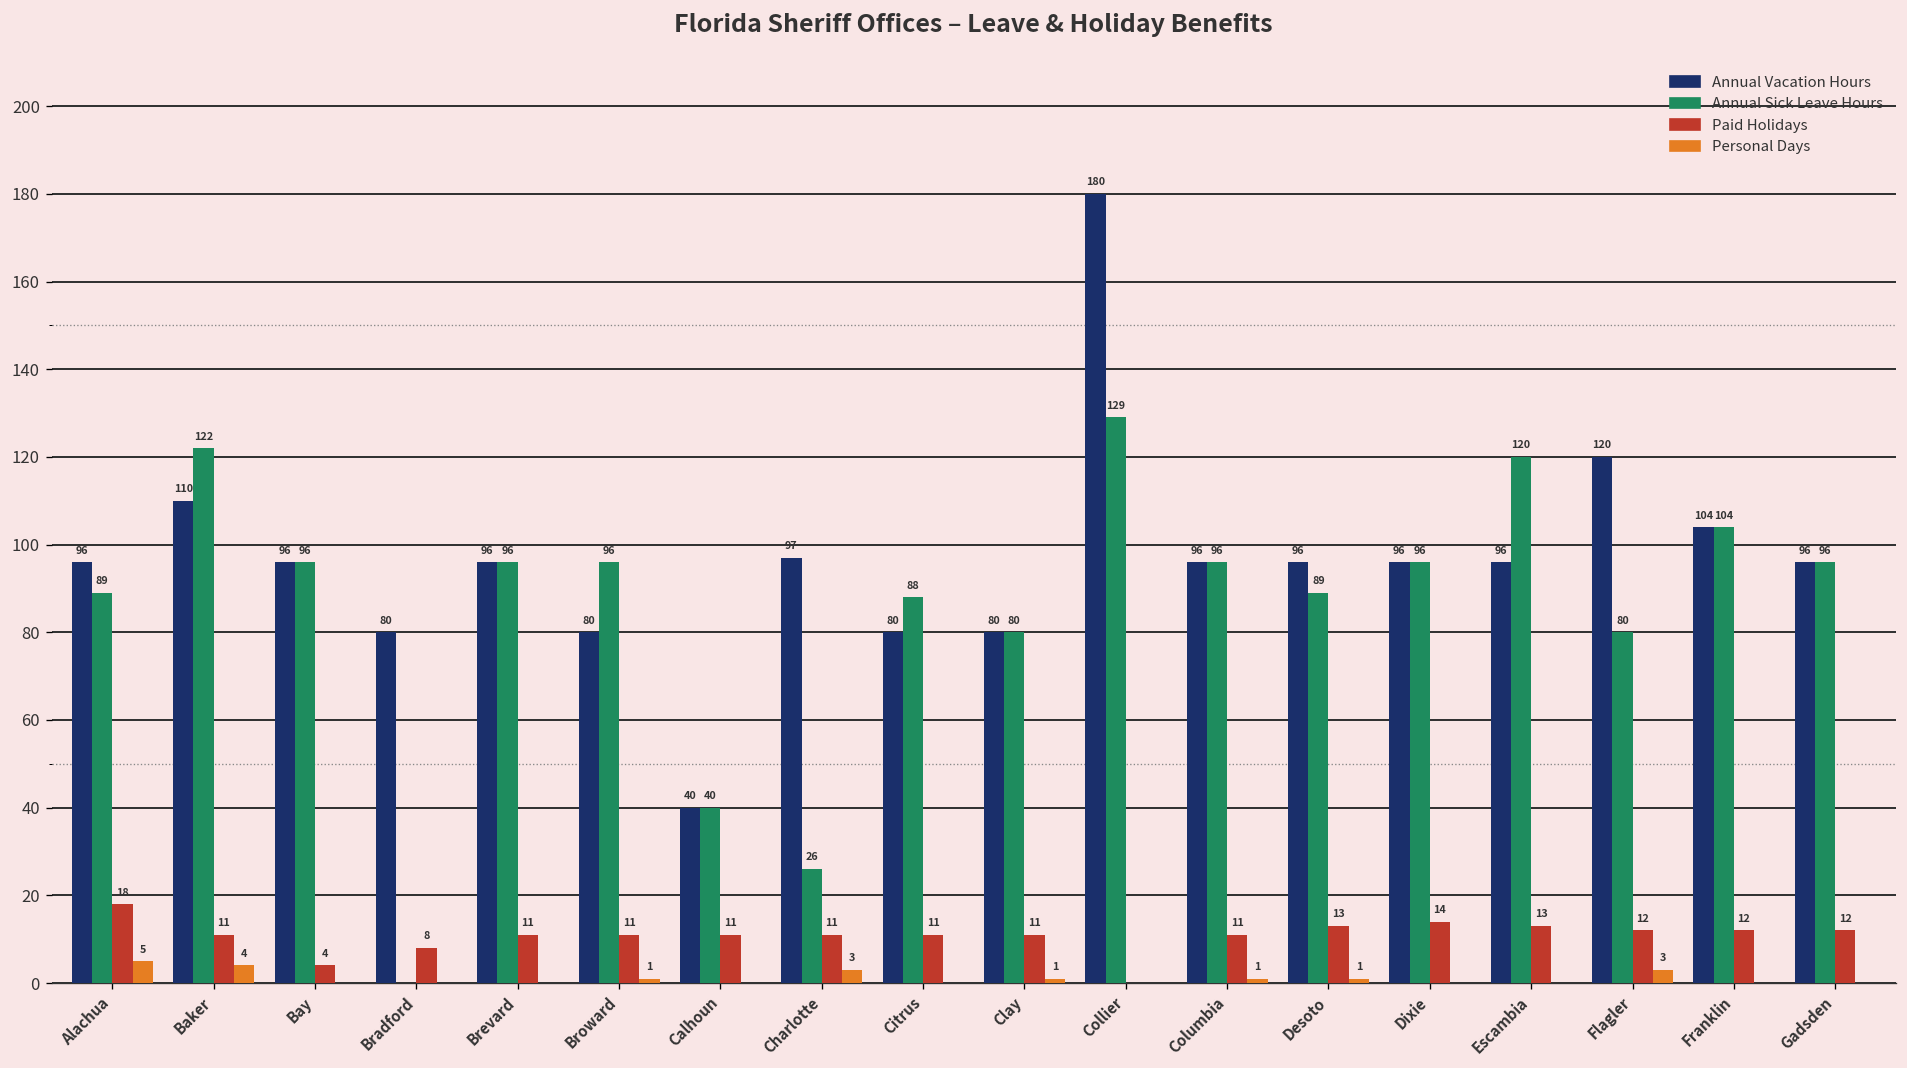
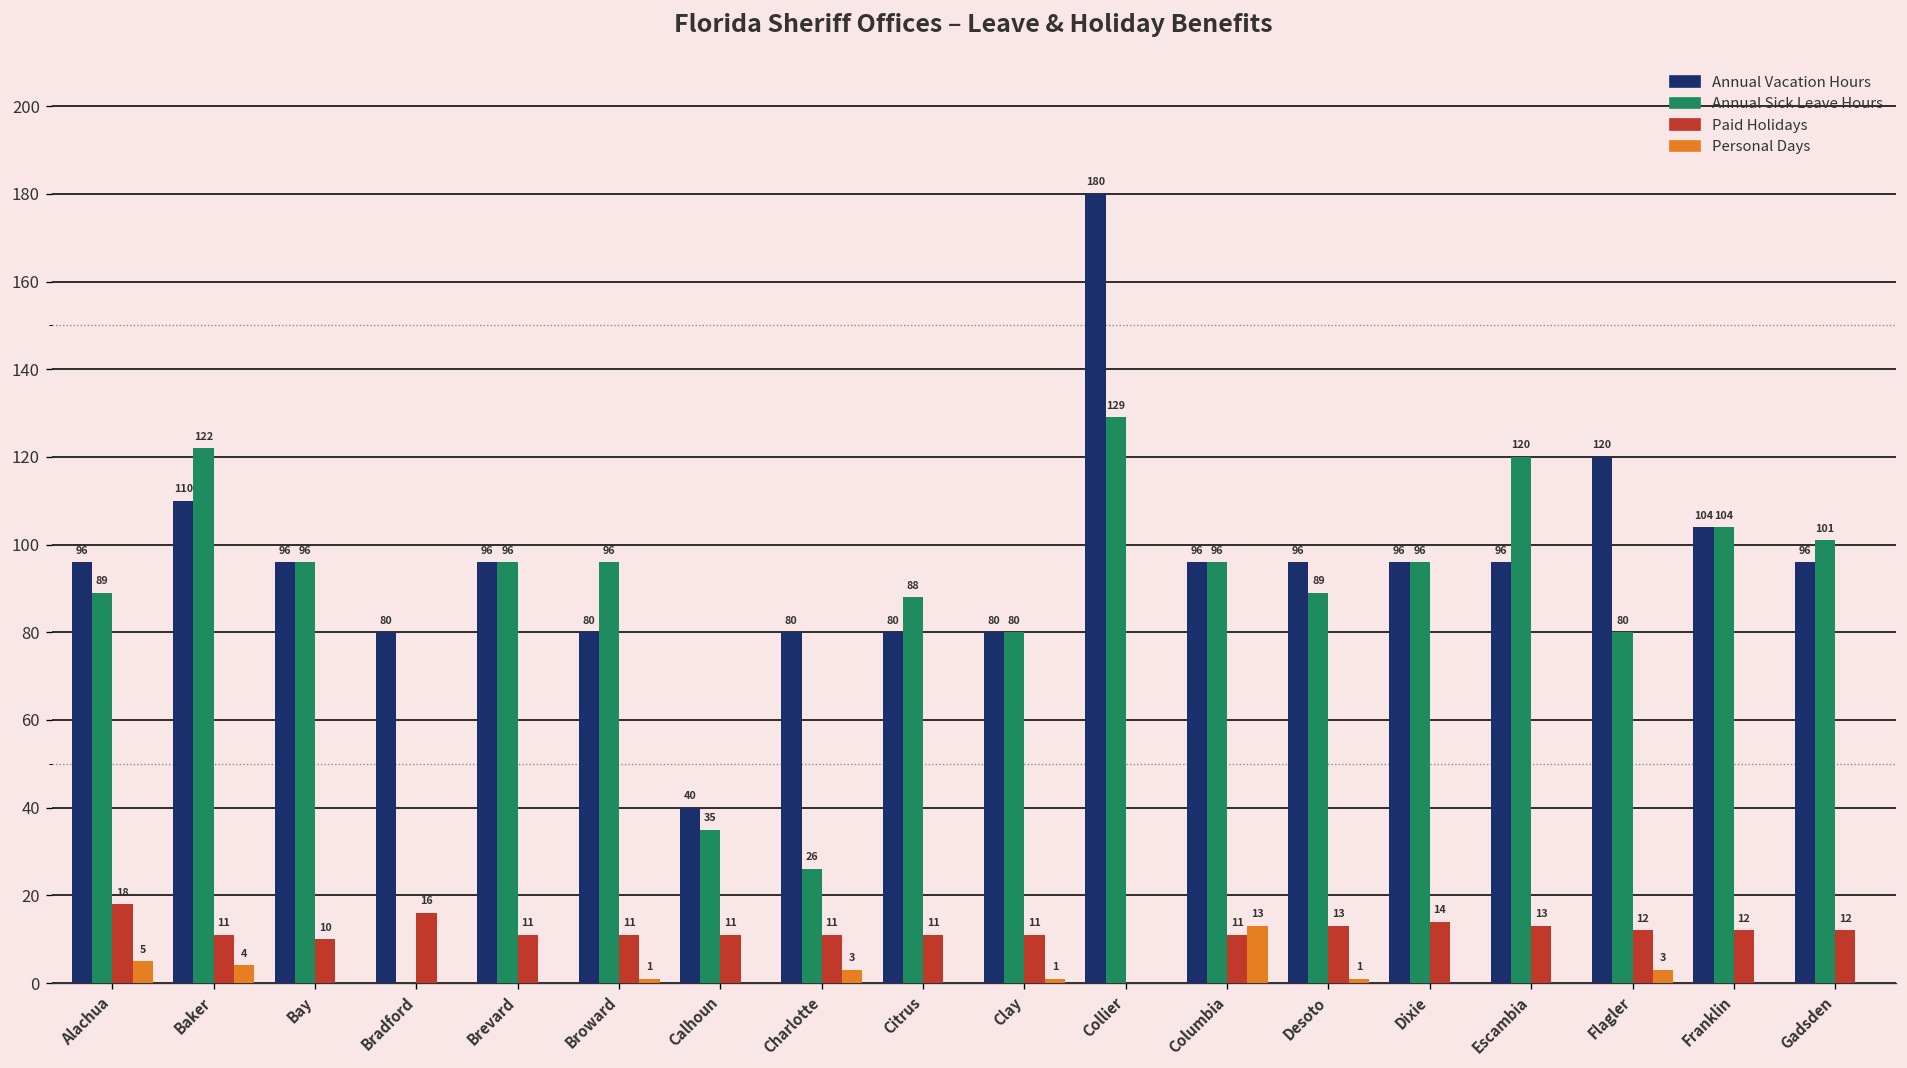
Paid Holidays, Bay: 4 -> 10
Paid Holidays, Bradford: 8 -> 16
Annual Sick Leave Hours, Calhoun: 40 -> 35
Annual Vacation Hours, Charlotte: 97 -> 80
Personal Days, Columbia: 1 -> 13
Annual Sick Leave Hours, Gadsden: 96 -> 101
